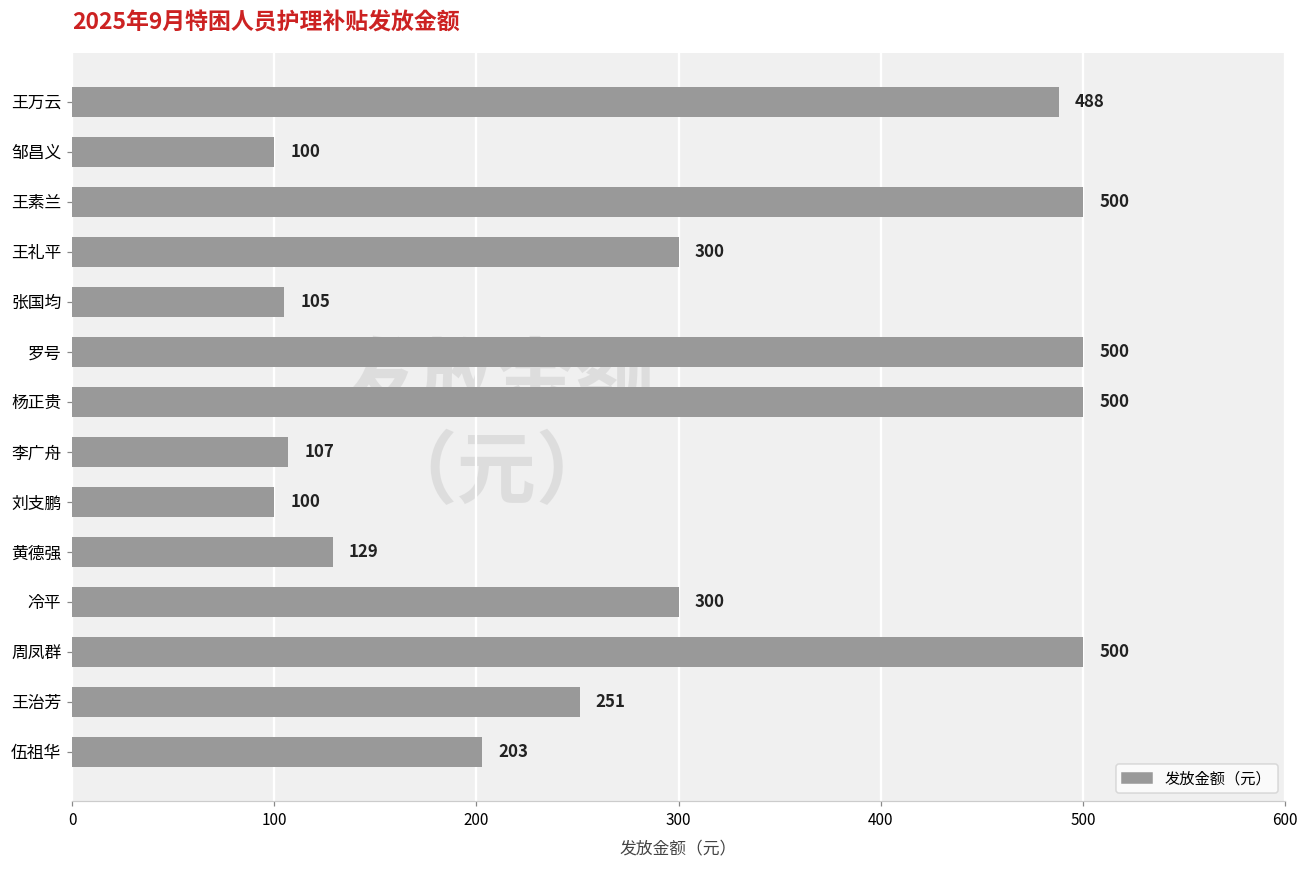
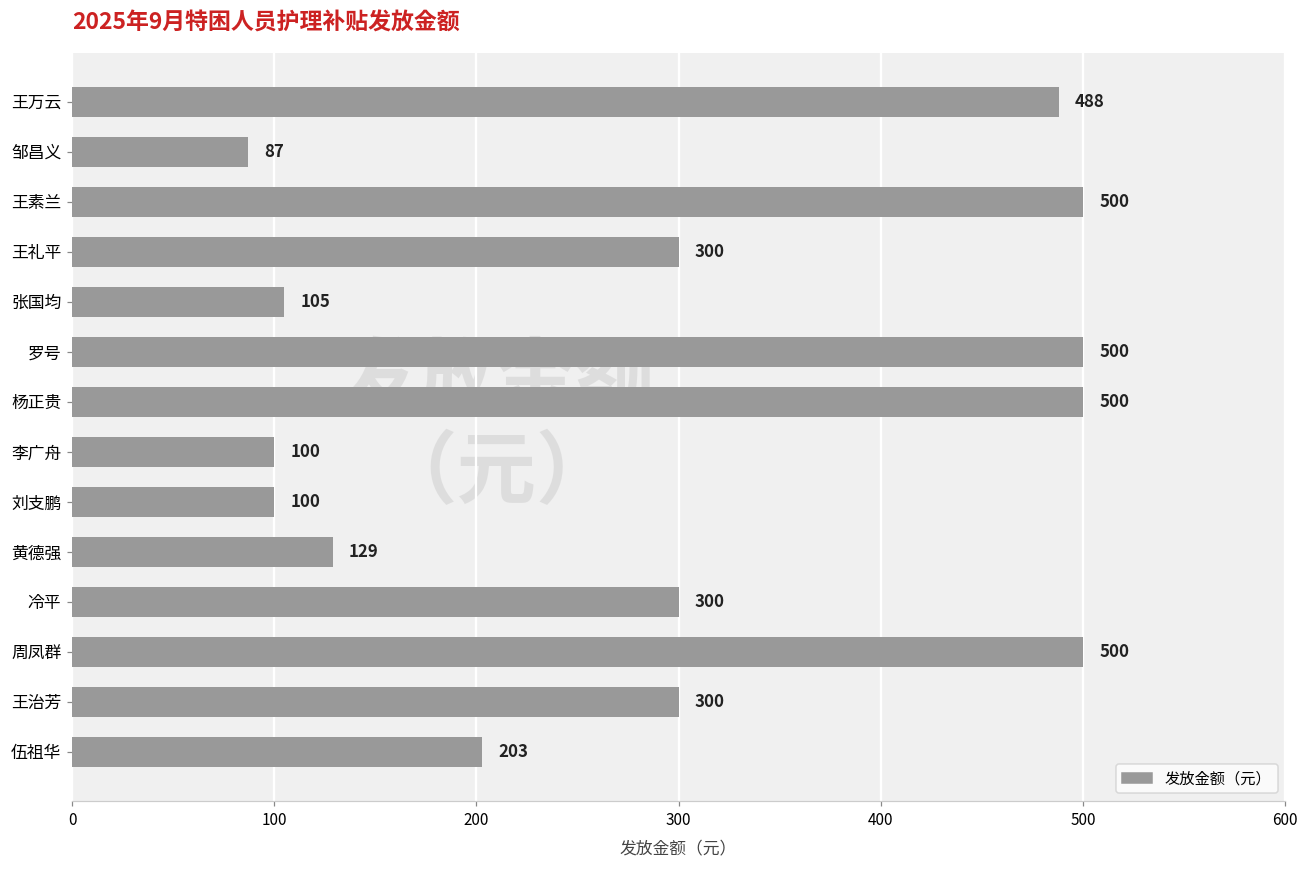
邹昌义: 100 -> 87
李广舟: 107 -> 100
王治芳: 251 -> 300
